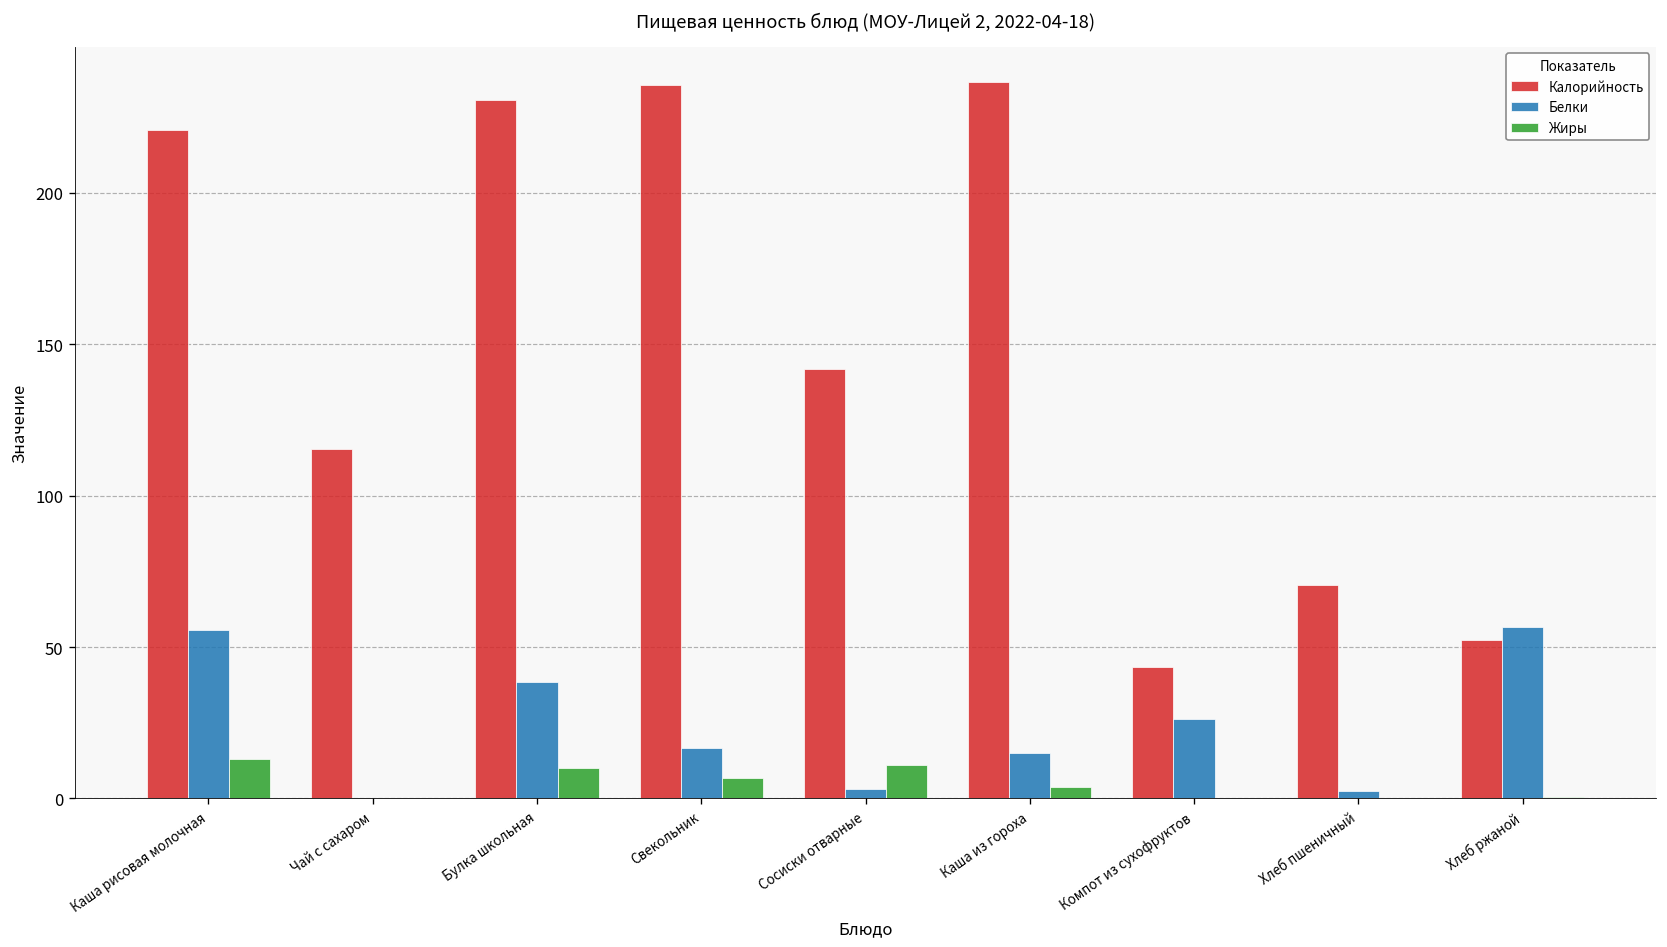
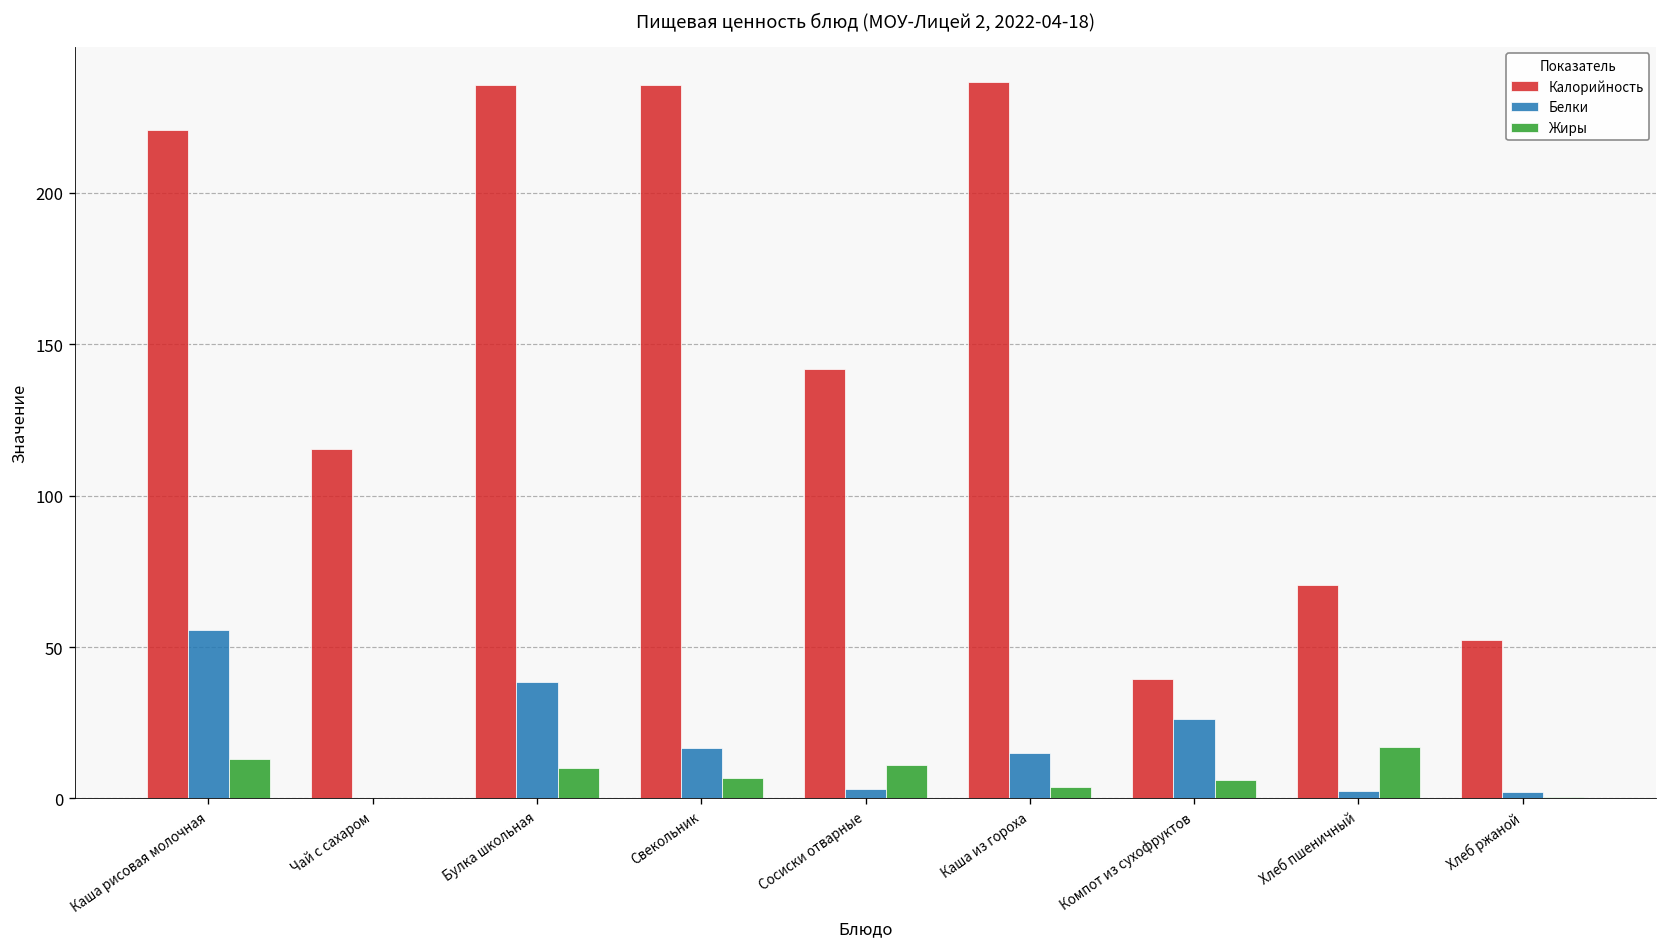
Калорийность, Булка школьная: 231 -> 235
Калорийность, Компот из сухофруктов: 43 -> 39
Жиры, Компот из сухофруктов: 0 -> 6
Жиры, Хлеб пшеничный: 0 -> 17
Белки, Хлеб ржаной: 57 -> 2
